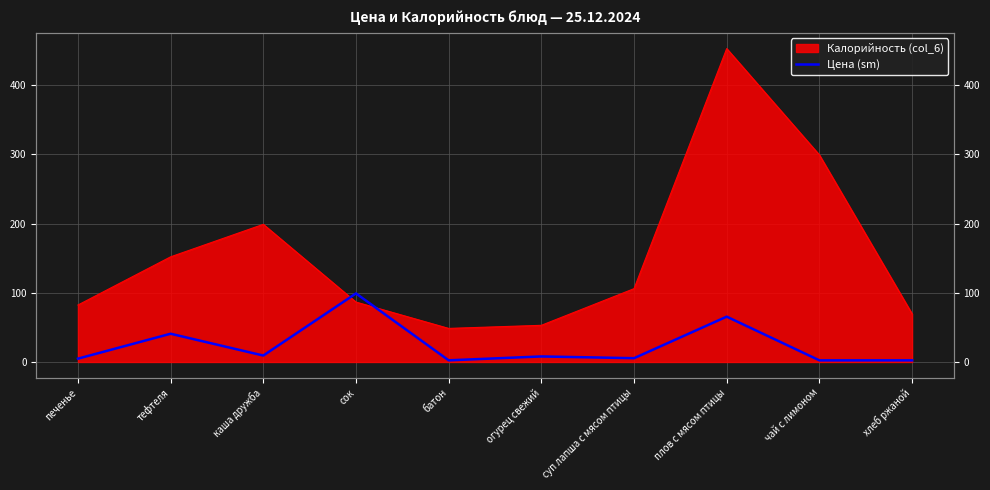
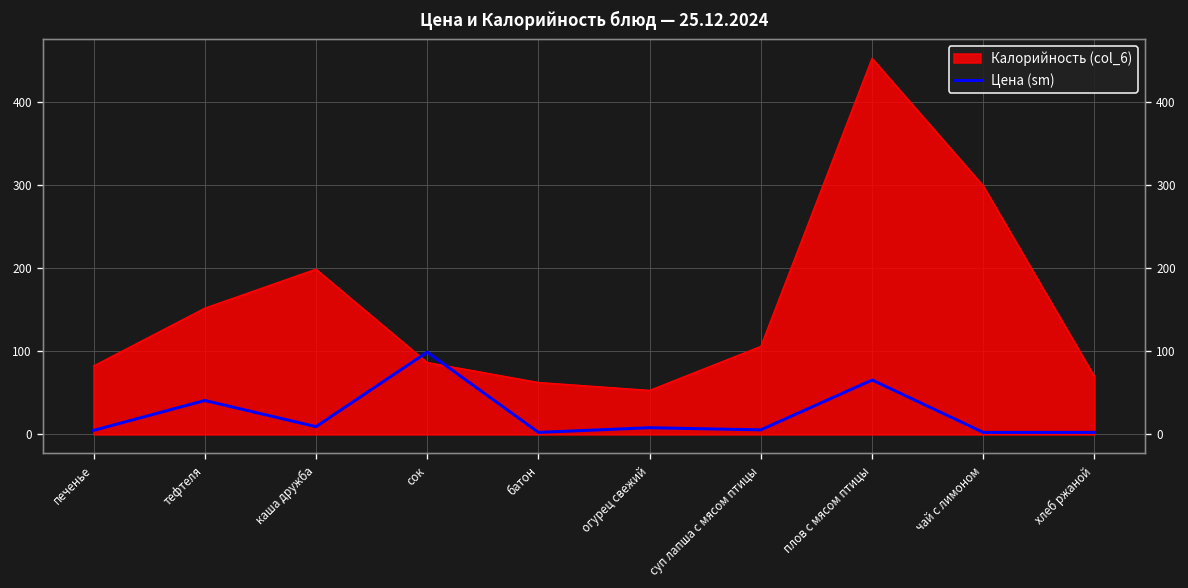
Калорийность (col_6), батон: 50 -> 60
